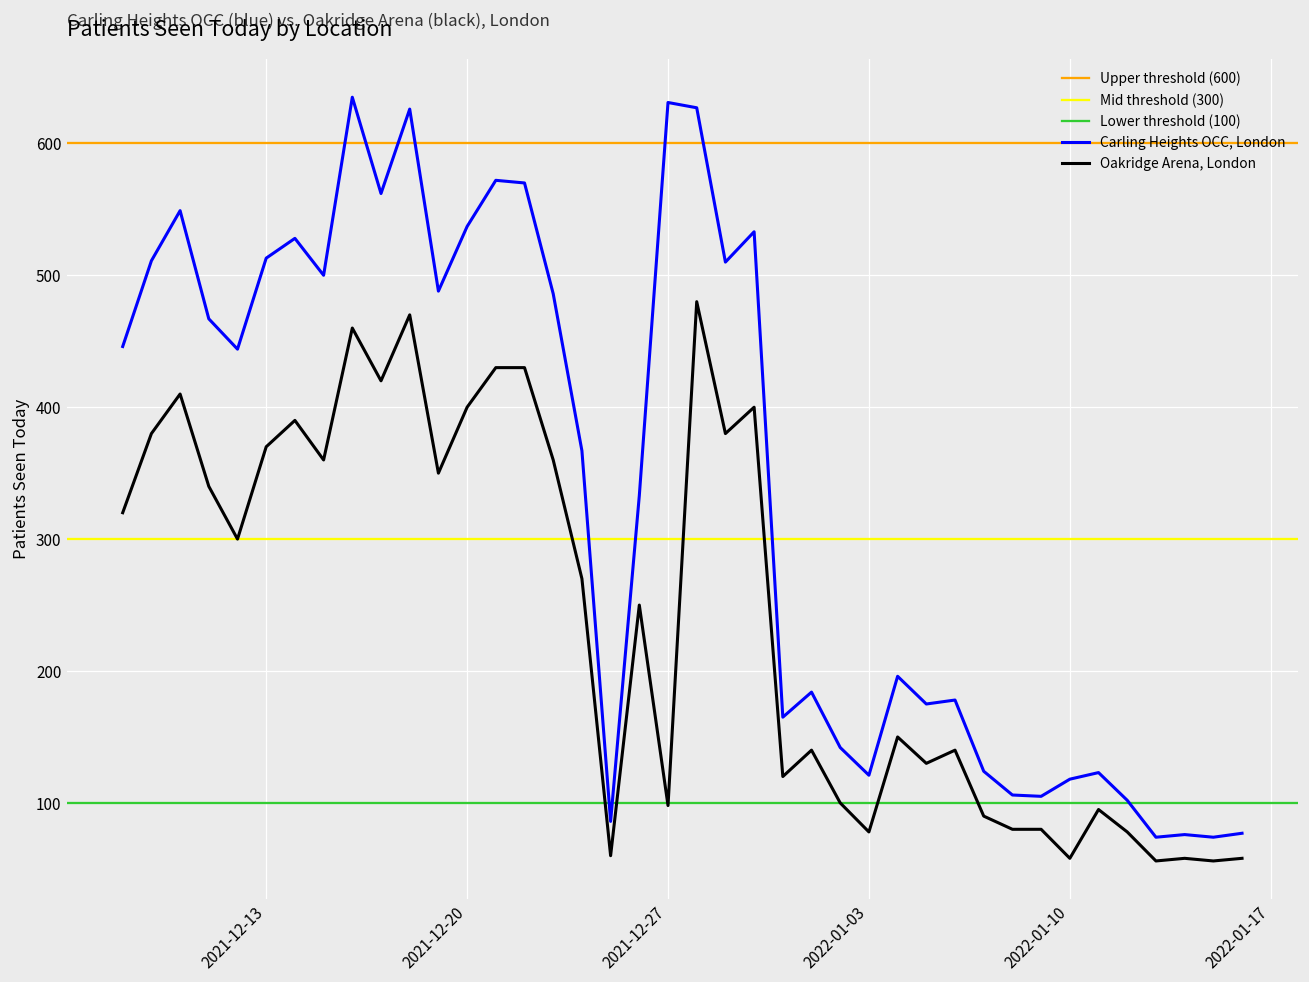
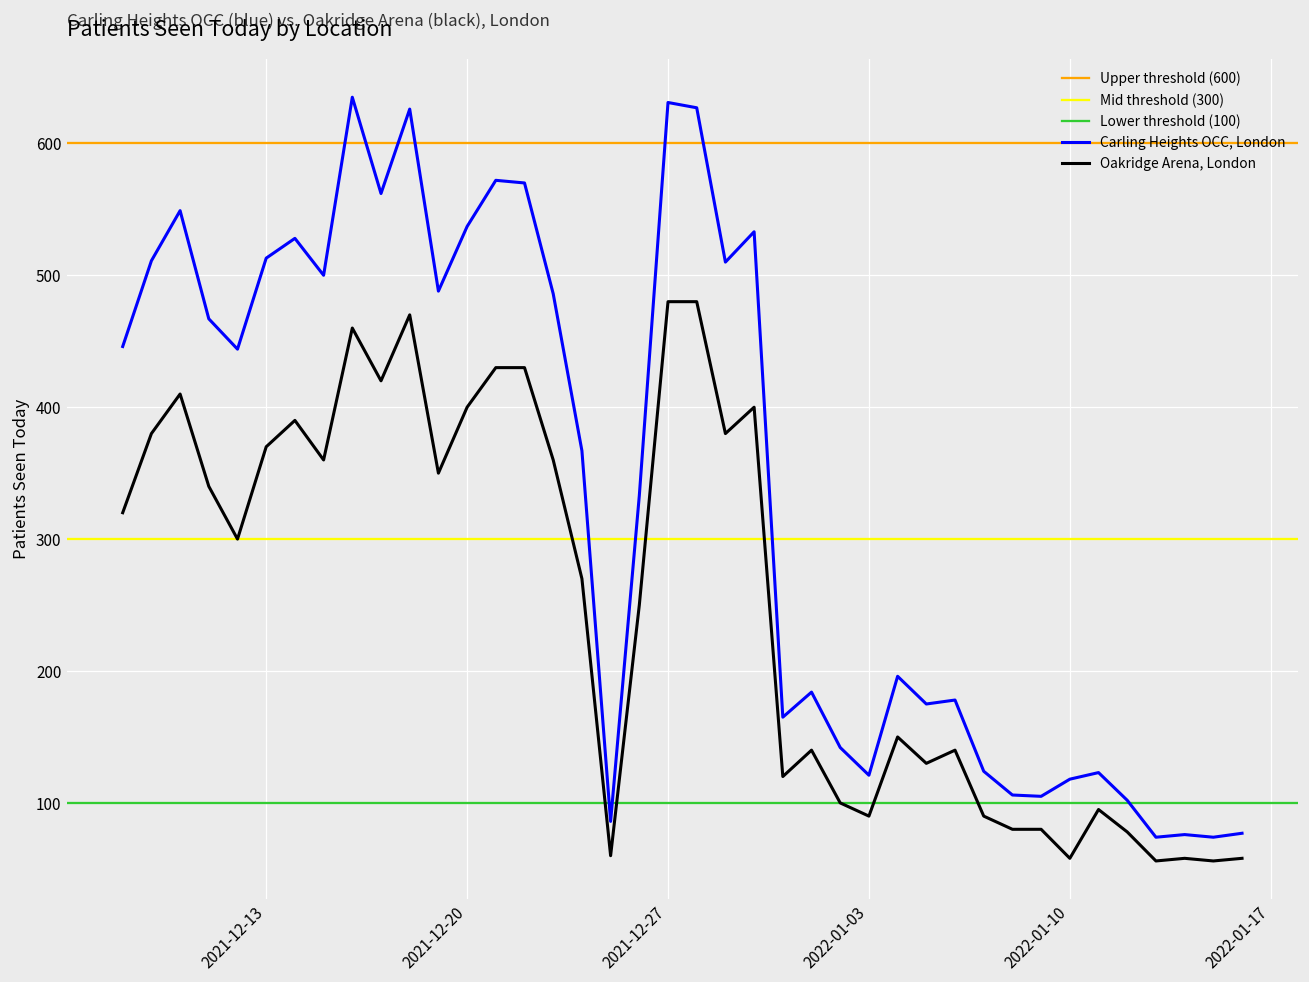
Oakridge Arena, London, 2021-12-27: 98 -> 480
Oakridge Arena, London, 2022-01-03: 78 -> 90
